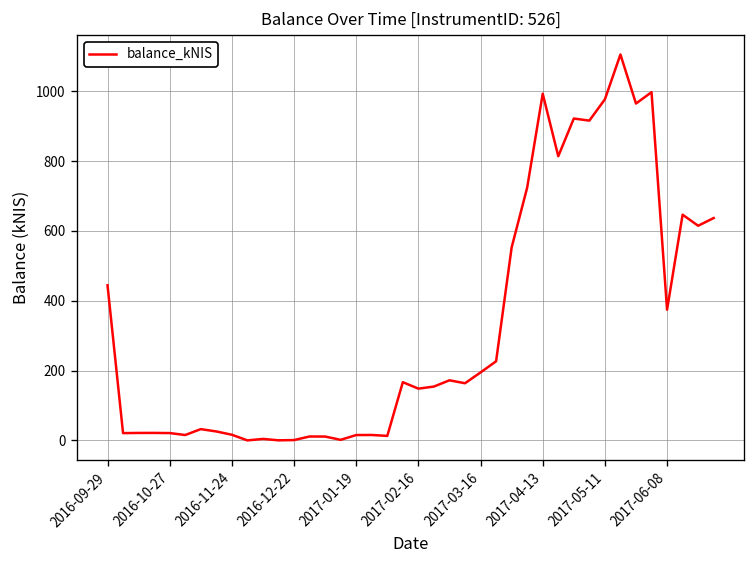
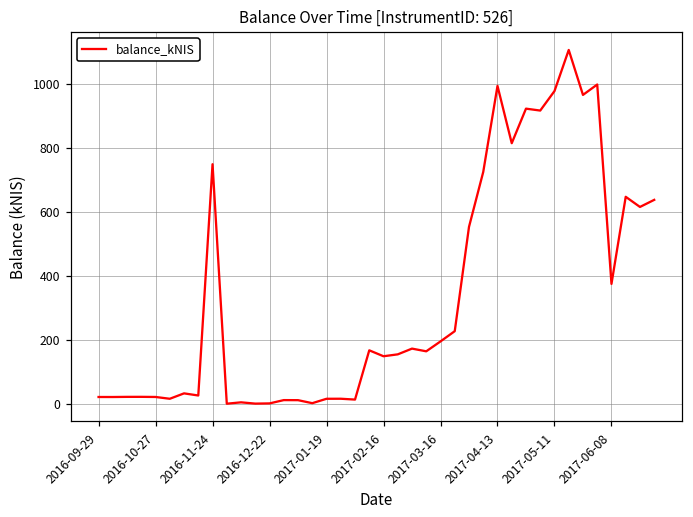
2016-09-29: 440 -> 20
2016-11-24: 20 -> 750
